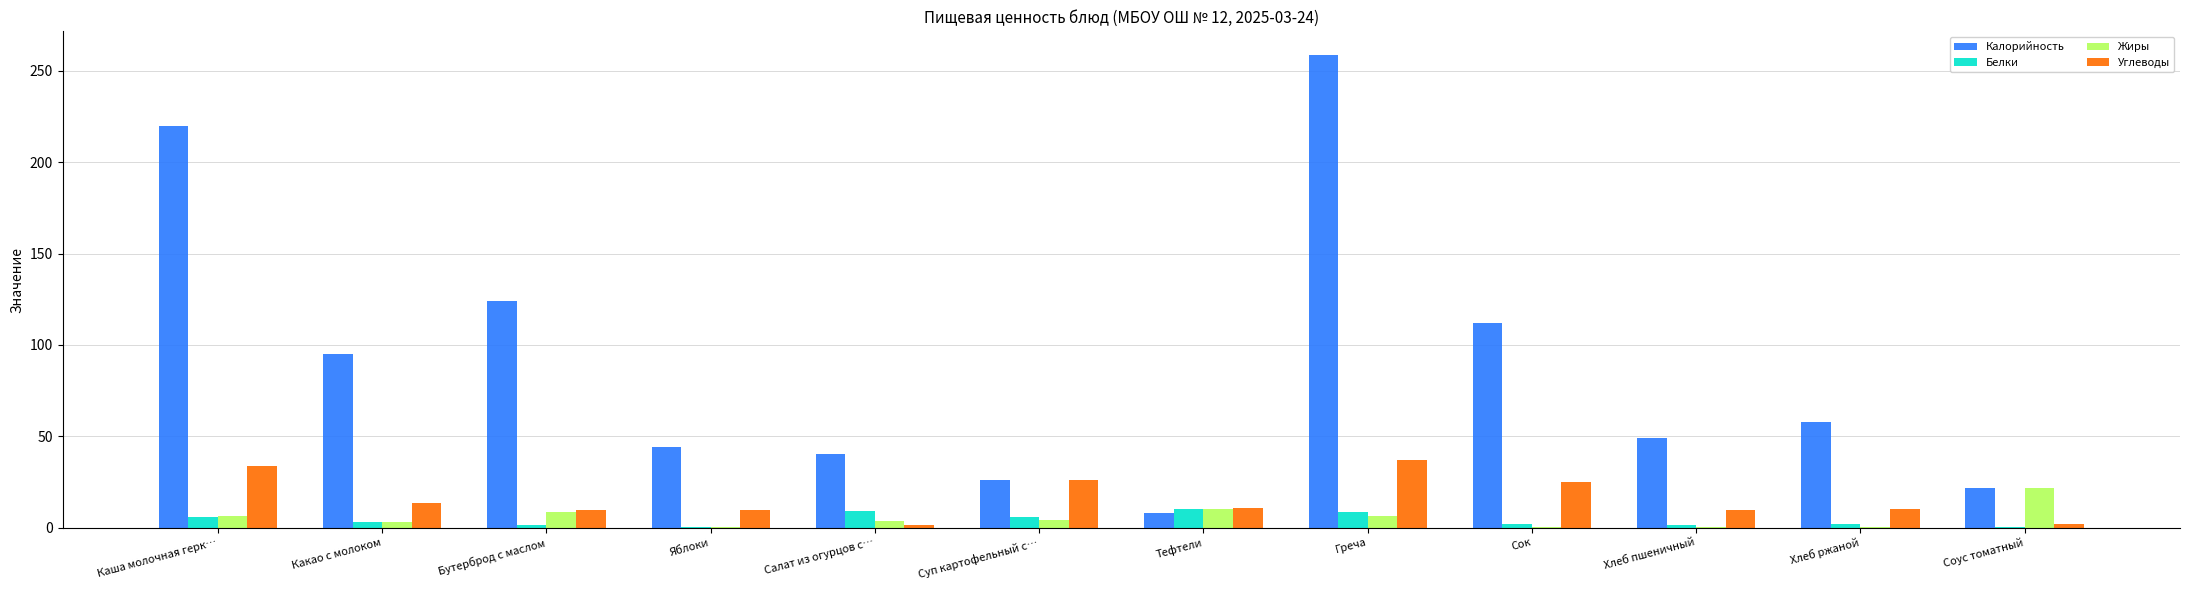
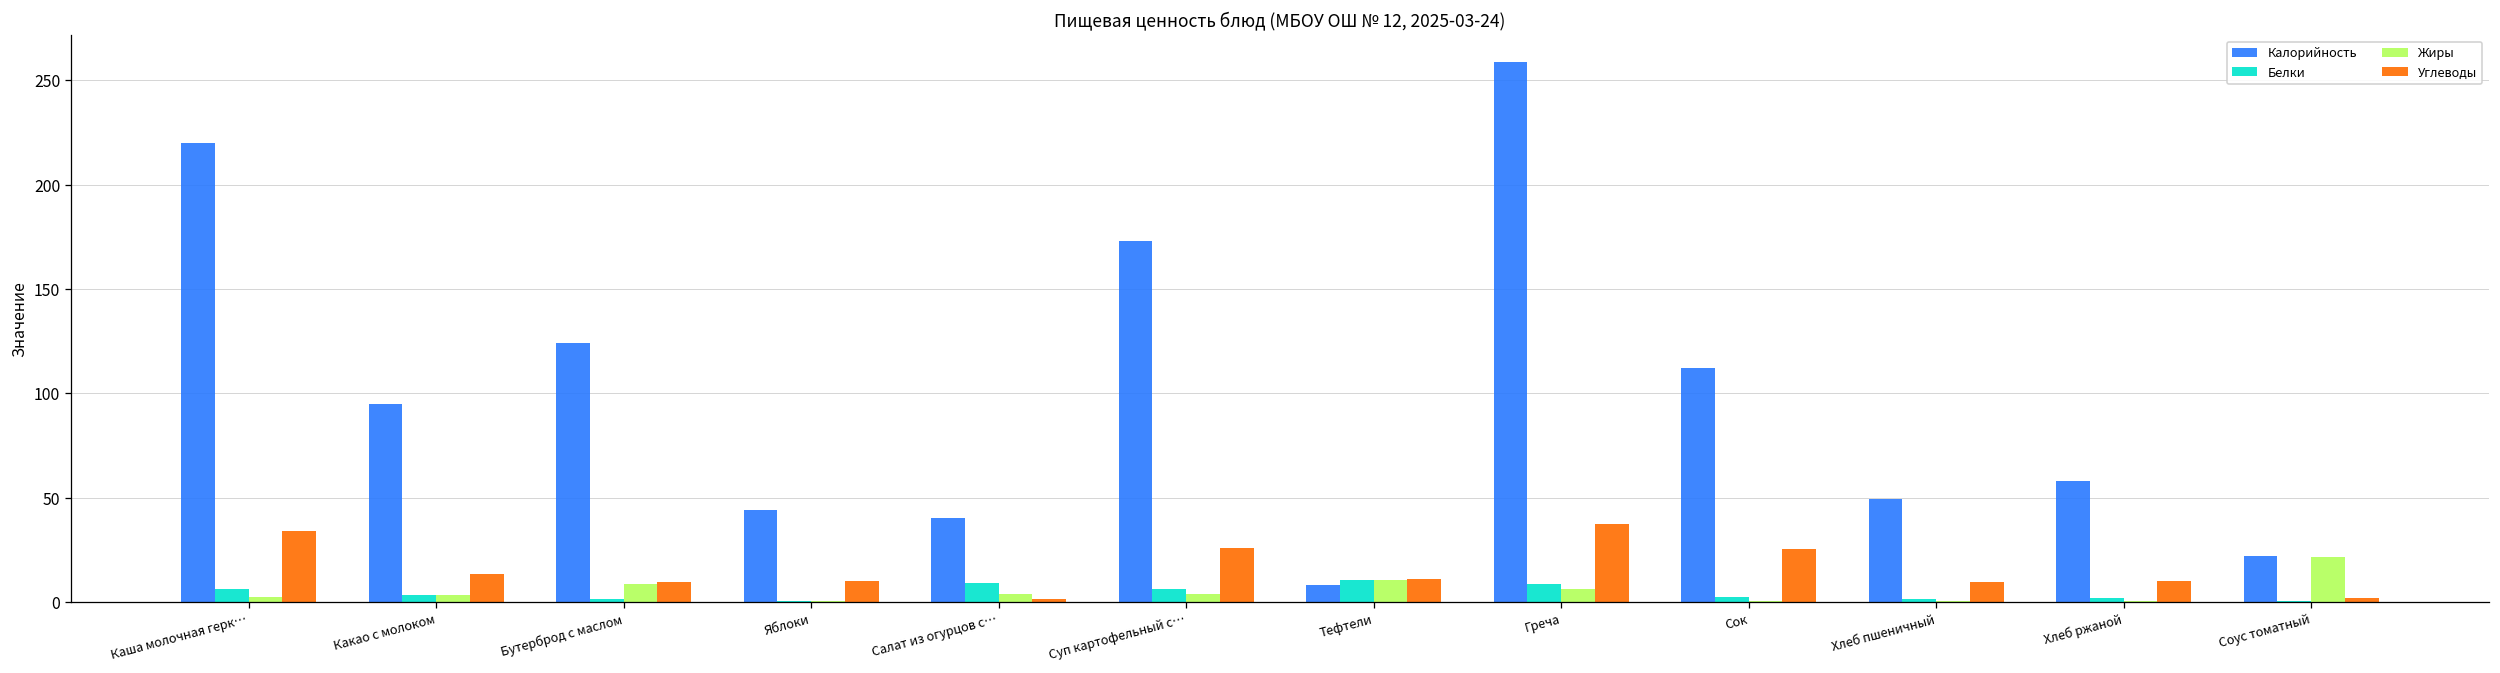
Жиры, Каша молочная герк…: 7 -> 2
Калорийность, Суп картофельный с…: 26 -> 173
